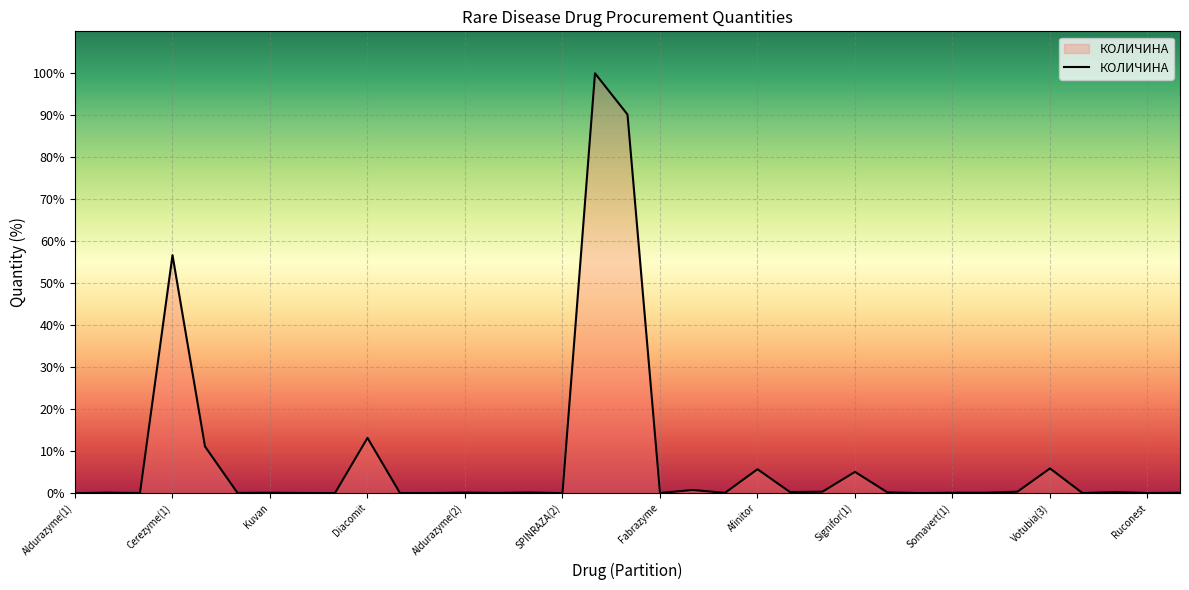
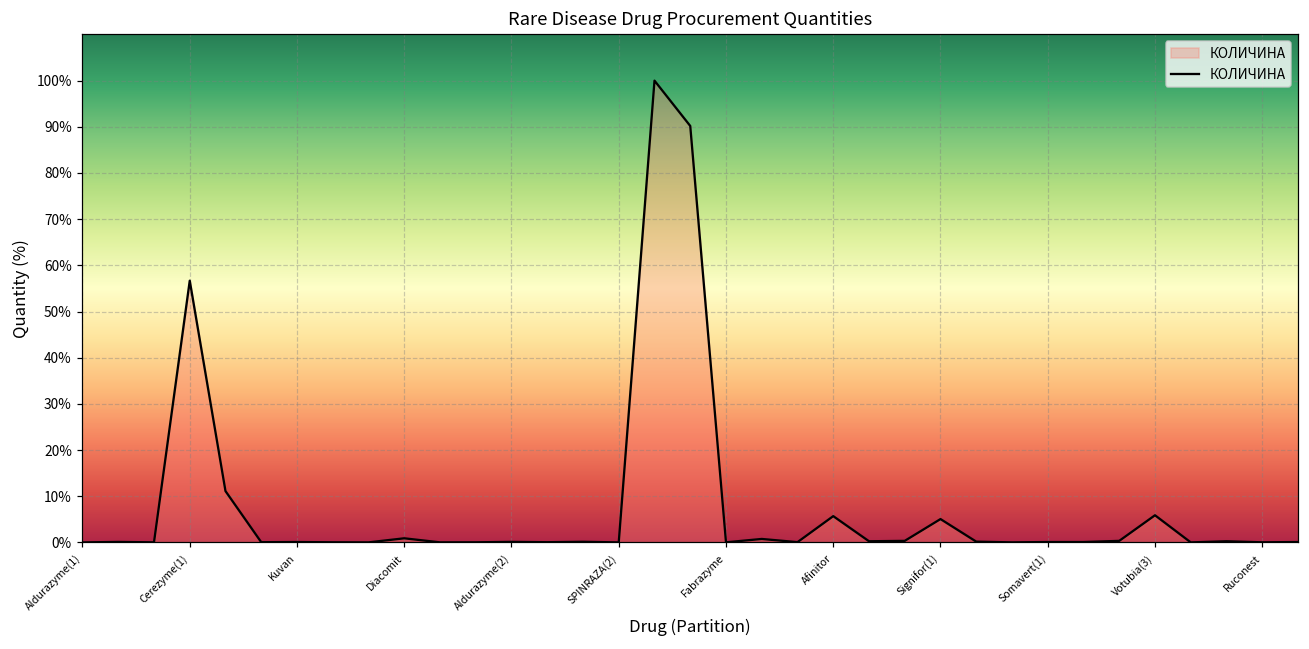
Diacomit: 13% -> 1%
